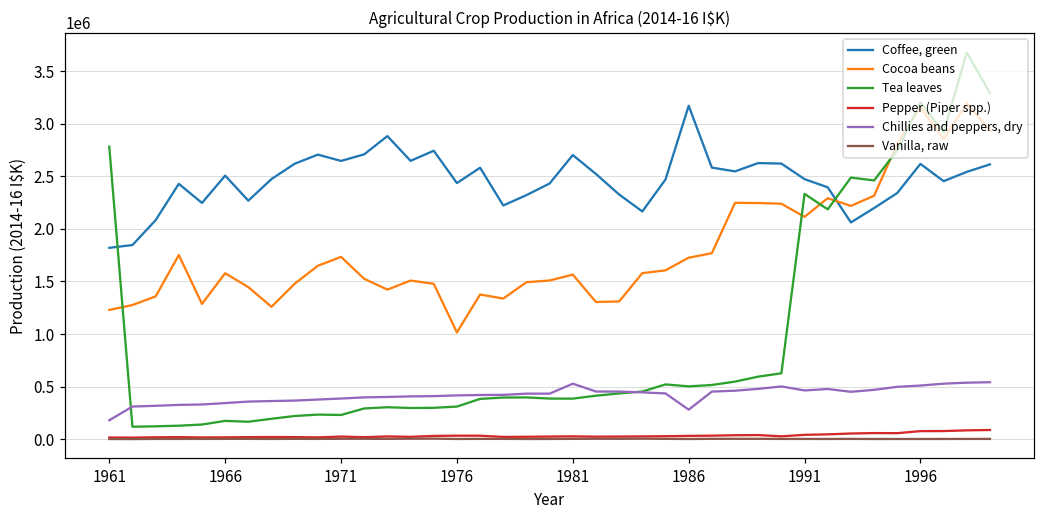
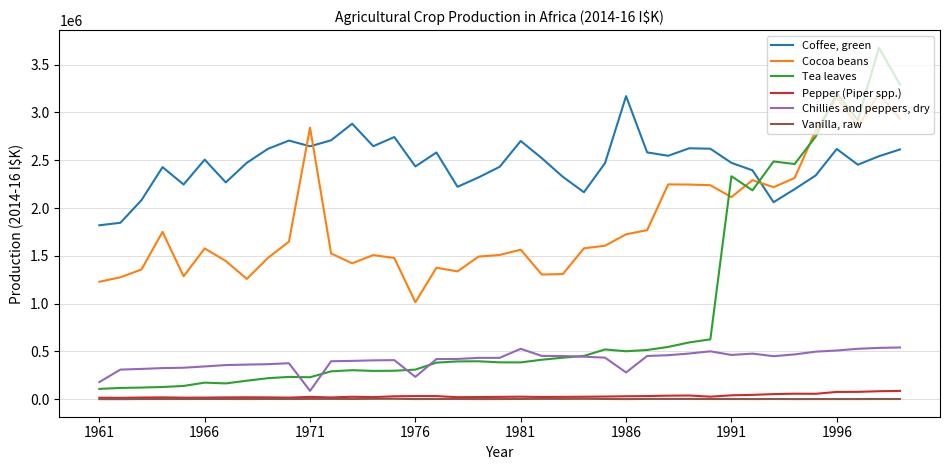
Tea leaves, 1961: 2800000 -> 100000
Cocoa beans, 1971: 1700000 -> 2800000
Chillies and peppers, dry, 1971: 400000 -> 100000
Chillies and peppers, dry, 1976: 400000 -> 200000
